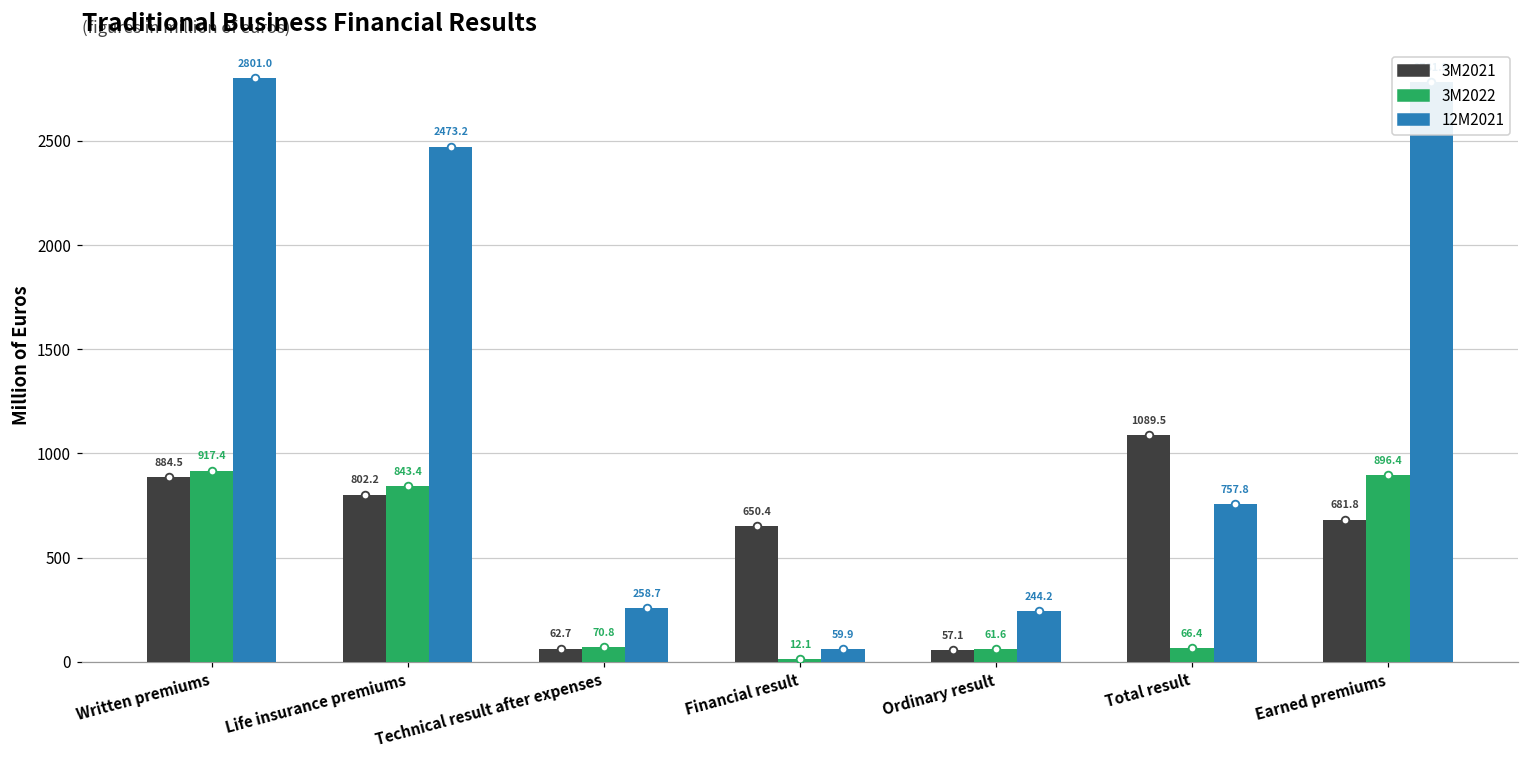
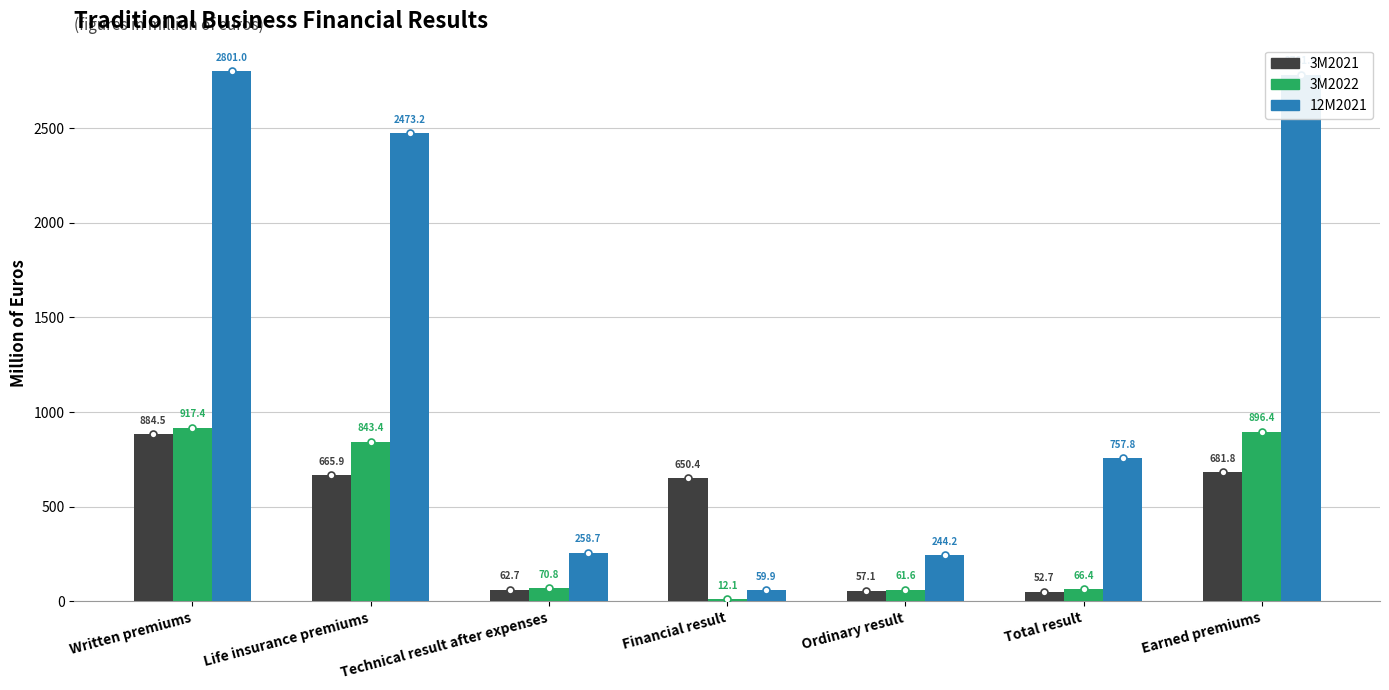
3M2021, Life insurance premiums: 802.2 -> 665.9
3M2021, Total result: 1089.5 -> 52.7
